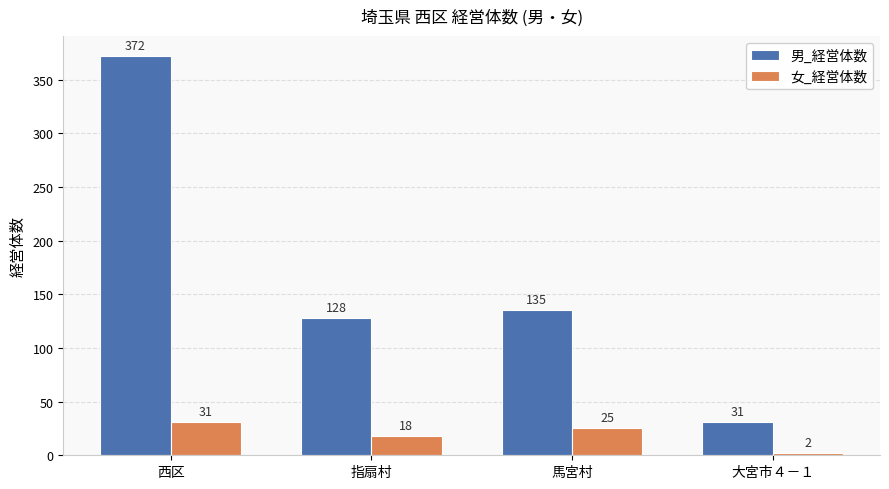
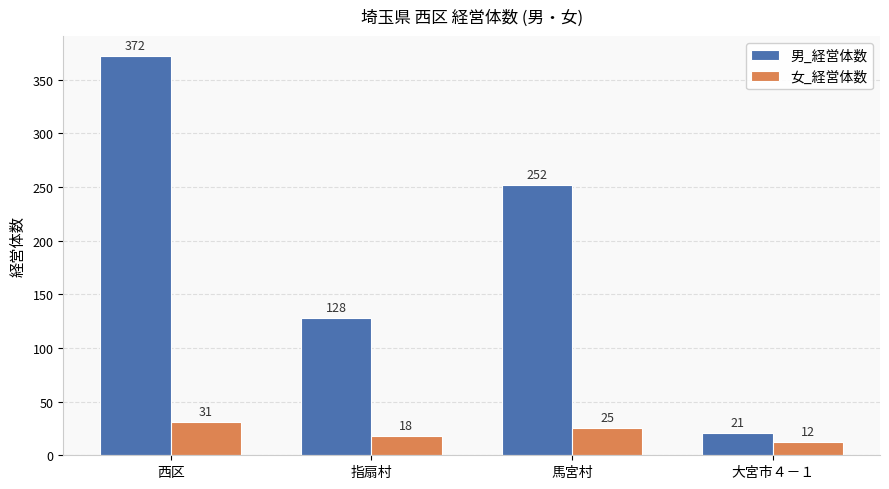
男_経営体数, 馬宮村: 135 -> 252
男_経営体数, 大宮市４－１: 31 -> 21
女_経営体数, 大宮市４－１: 2 -> 12
